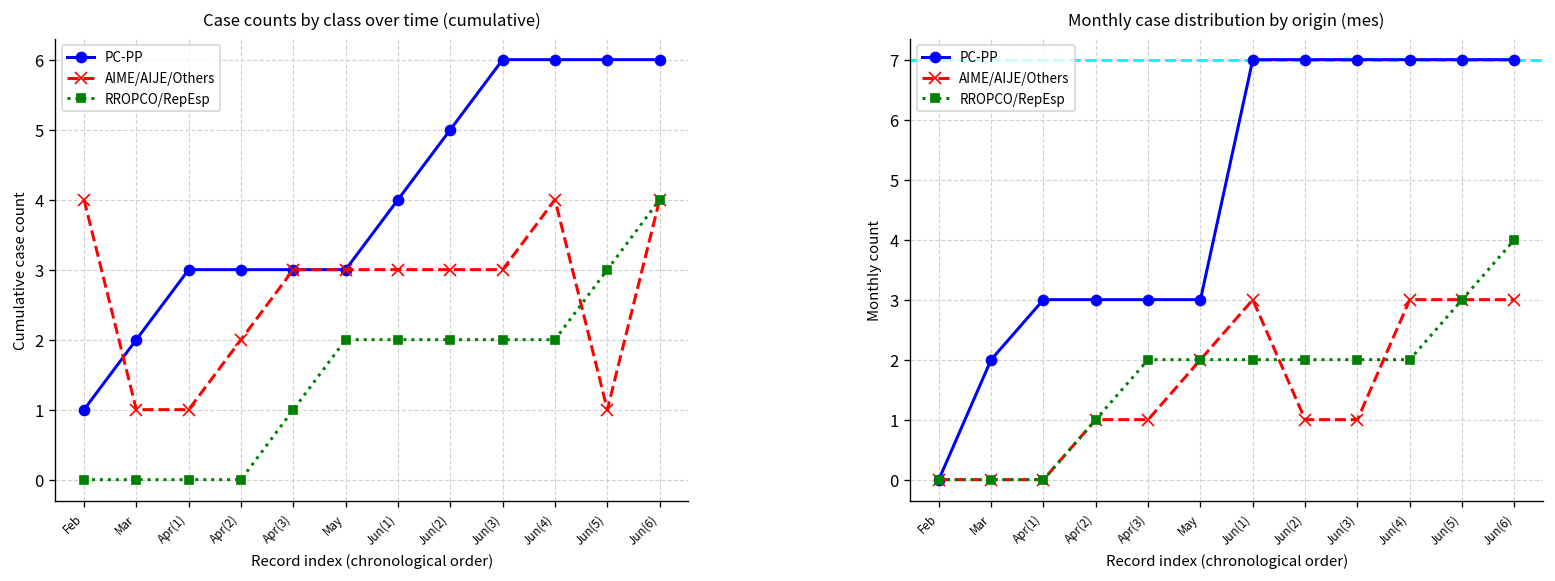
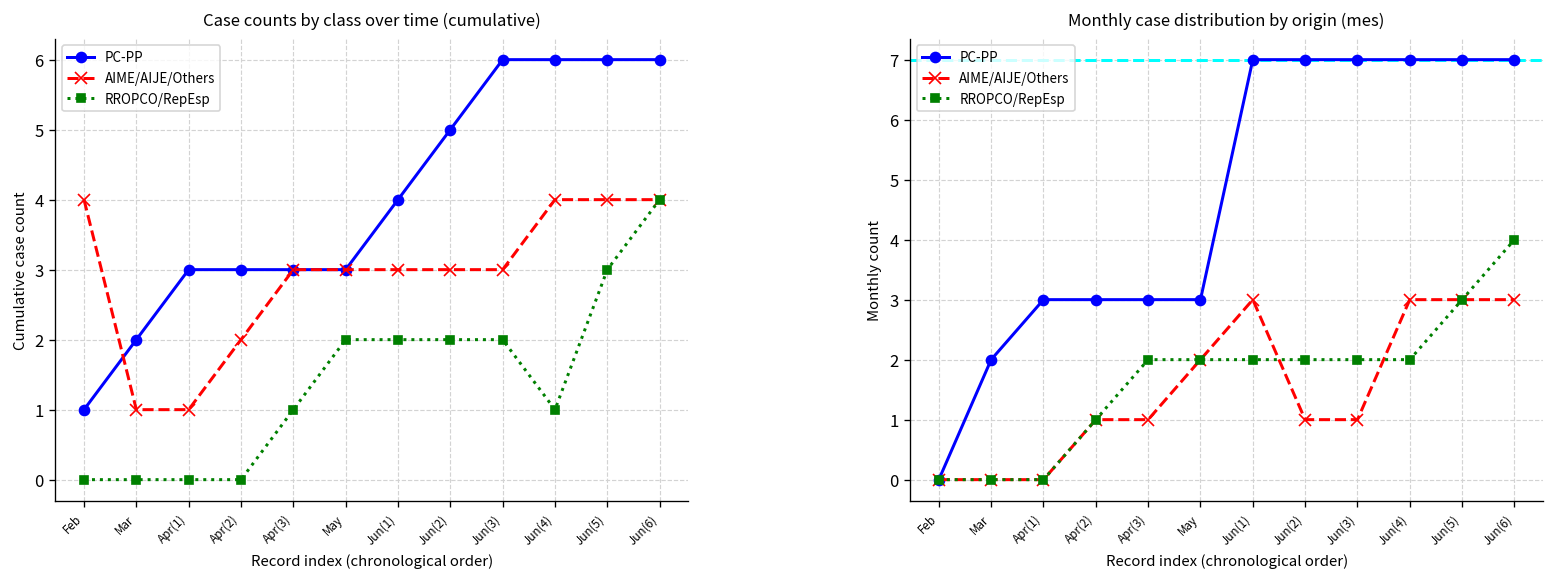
Case counts by class over time (cumulative), RROPCO/RepEsp, Jun(4): 2 -> 1
Case counts by class over time (cumulative), AIME/AIJE/Others, Jun(5): 1 -> 4
